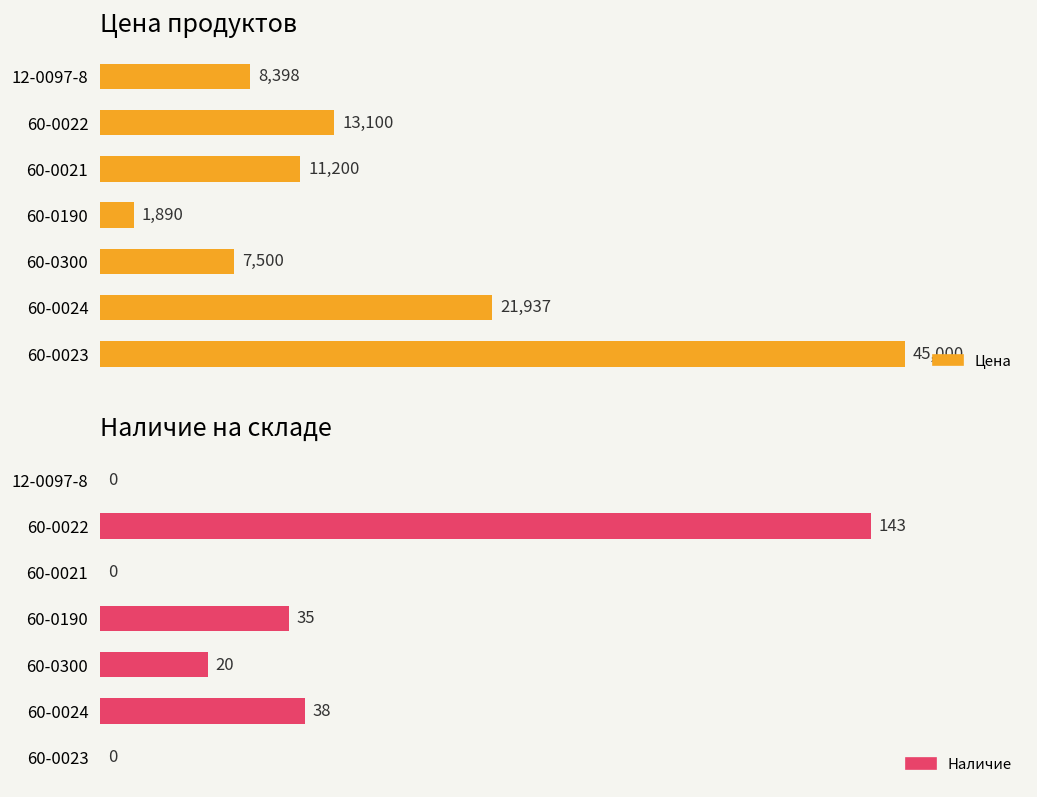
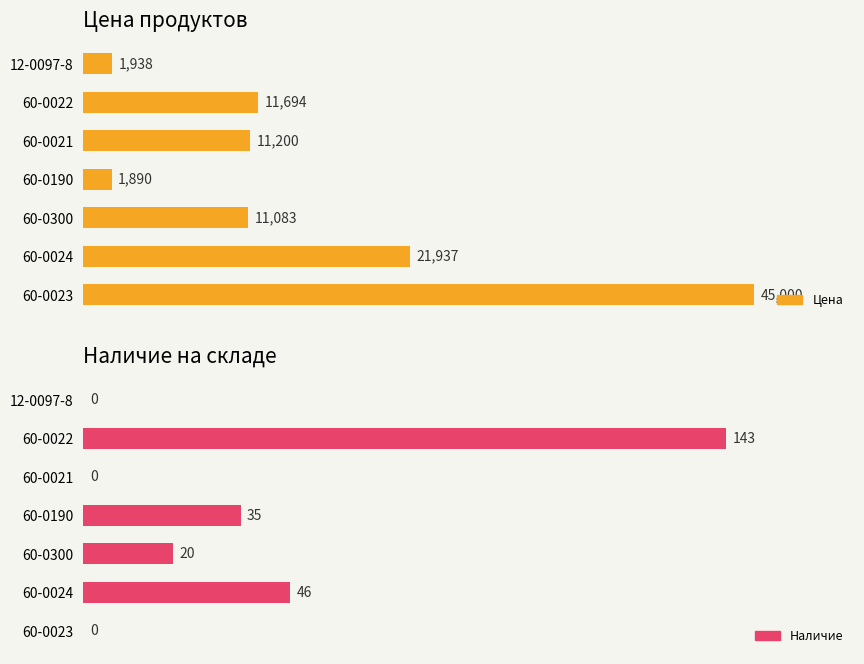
Цена продуктов, 12-0097-8: 8,398 -> 1,938
Цена продуктов, 60-0022: 13,100 -> 11,694
Цена продуктов, 60-0300: 7,500 -> 11,083
Наличие на складе, 60-0024: 38 -> 46
